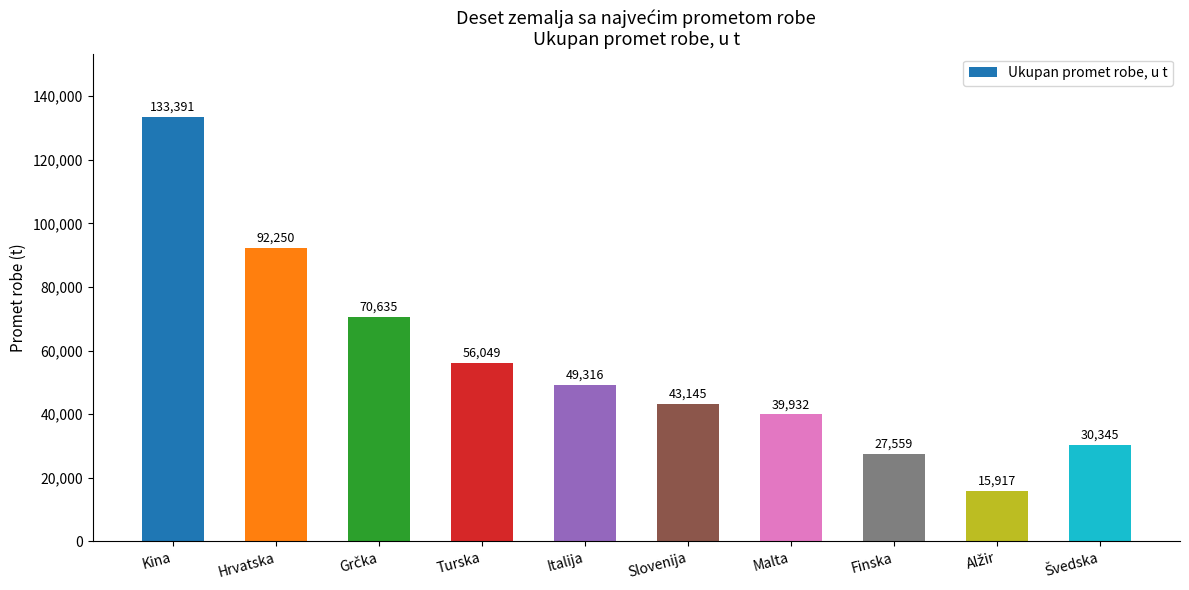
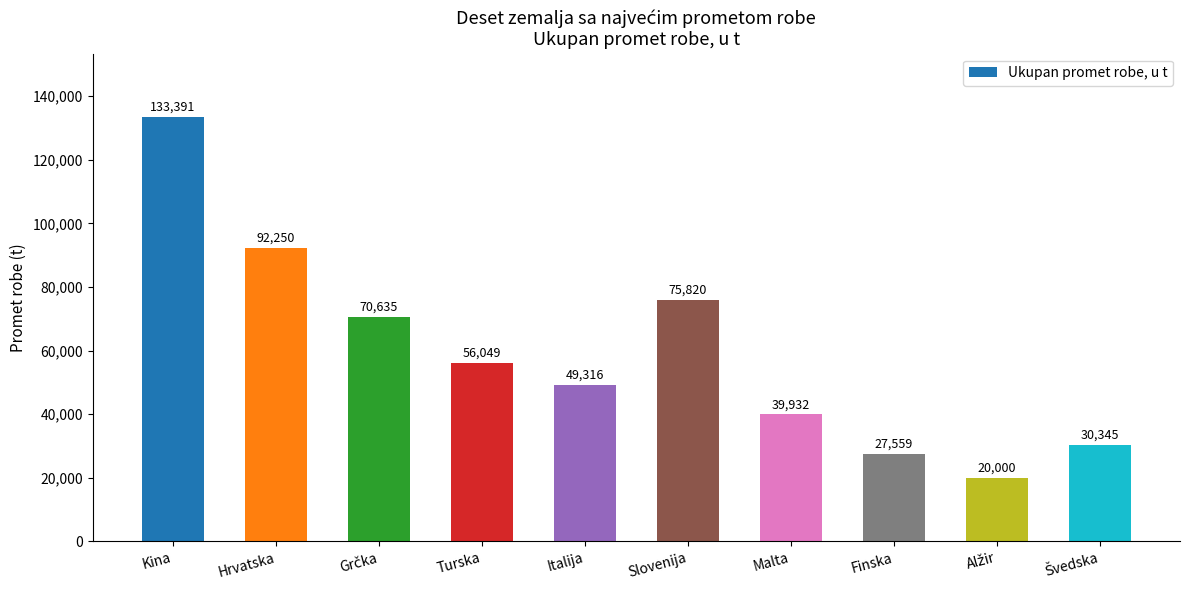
Slovenija: 43,145 -> 75,820
Alžir: 15,917 -> 20,000
